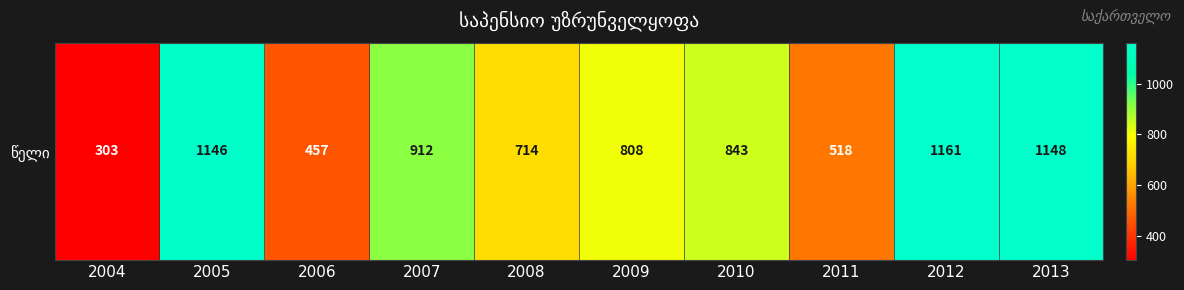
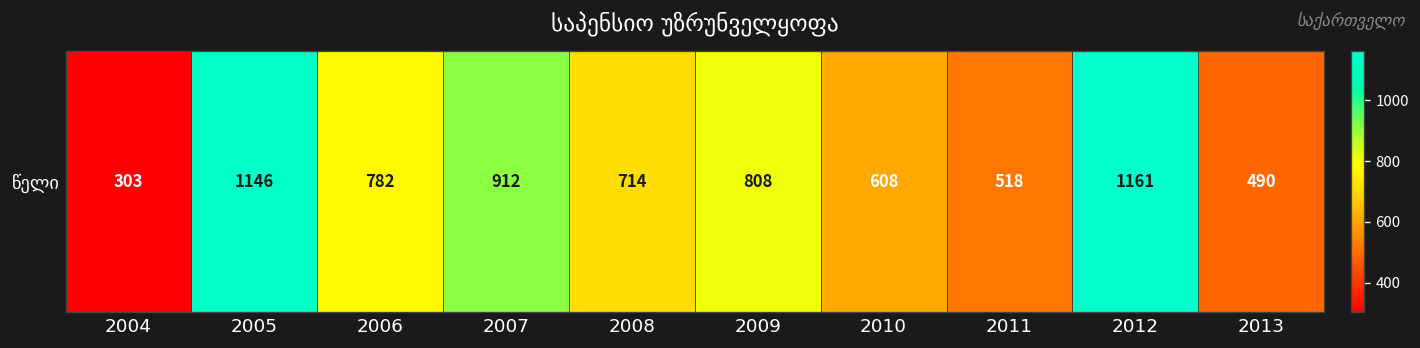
წელი, 2006: 457 -> 782
წელი, 2010: 843 -> 608
წელი, 2013: 1148 -> 490
